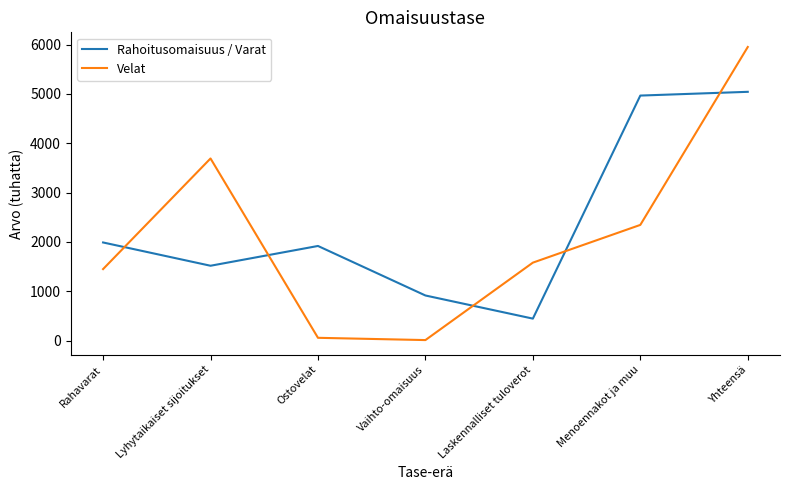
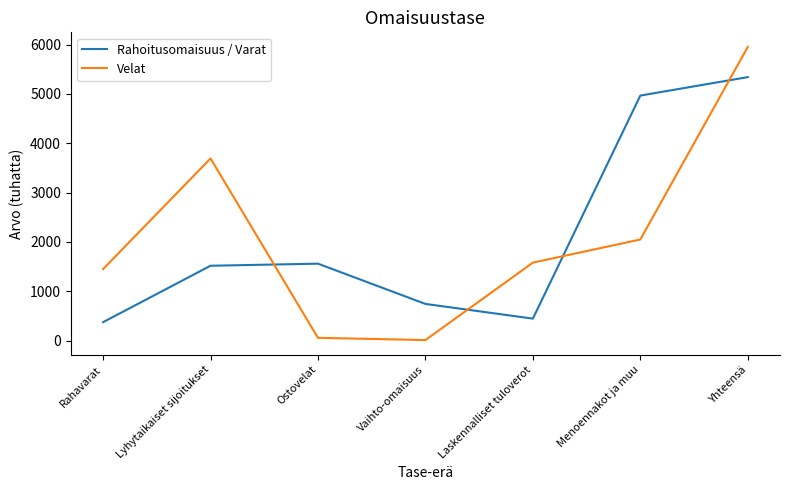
Rahoitusomaisuus / Varat, Rahavarat: 2000 -> 400
Rahoitusomaisuus / Varat, Ostovelat: 1900 -> 1600
Rahoitusomaisuus / Varat, Vaihto-omaisuus: 900 -> 700
Velat, Menoennakot ja muu: 2300 -> 2000
Rahoitusomaisuus / Varat, Yhteensä: 5000 -> 5300
